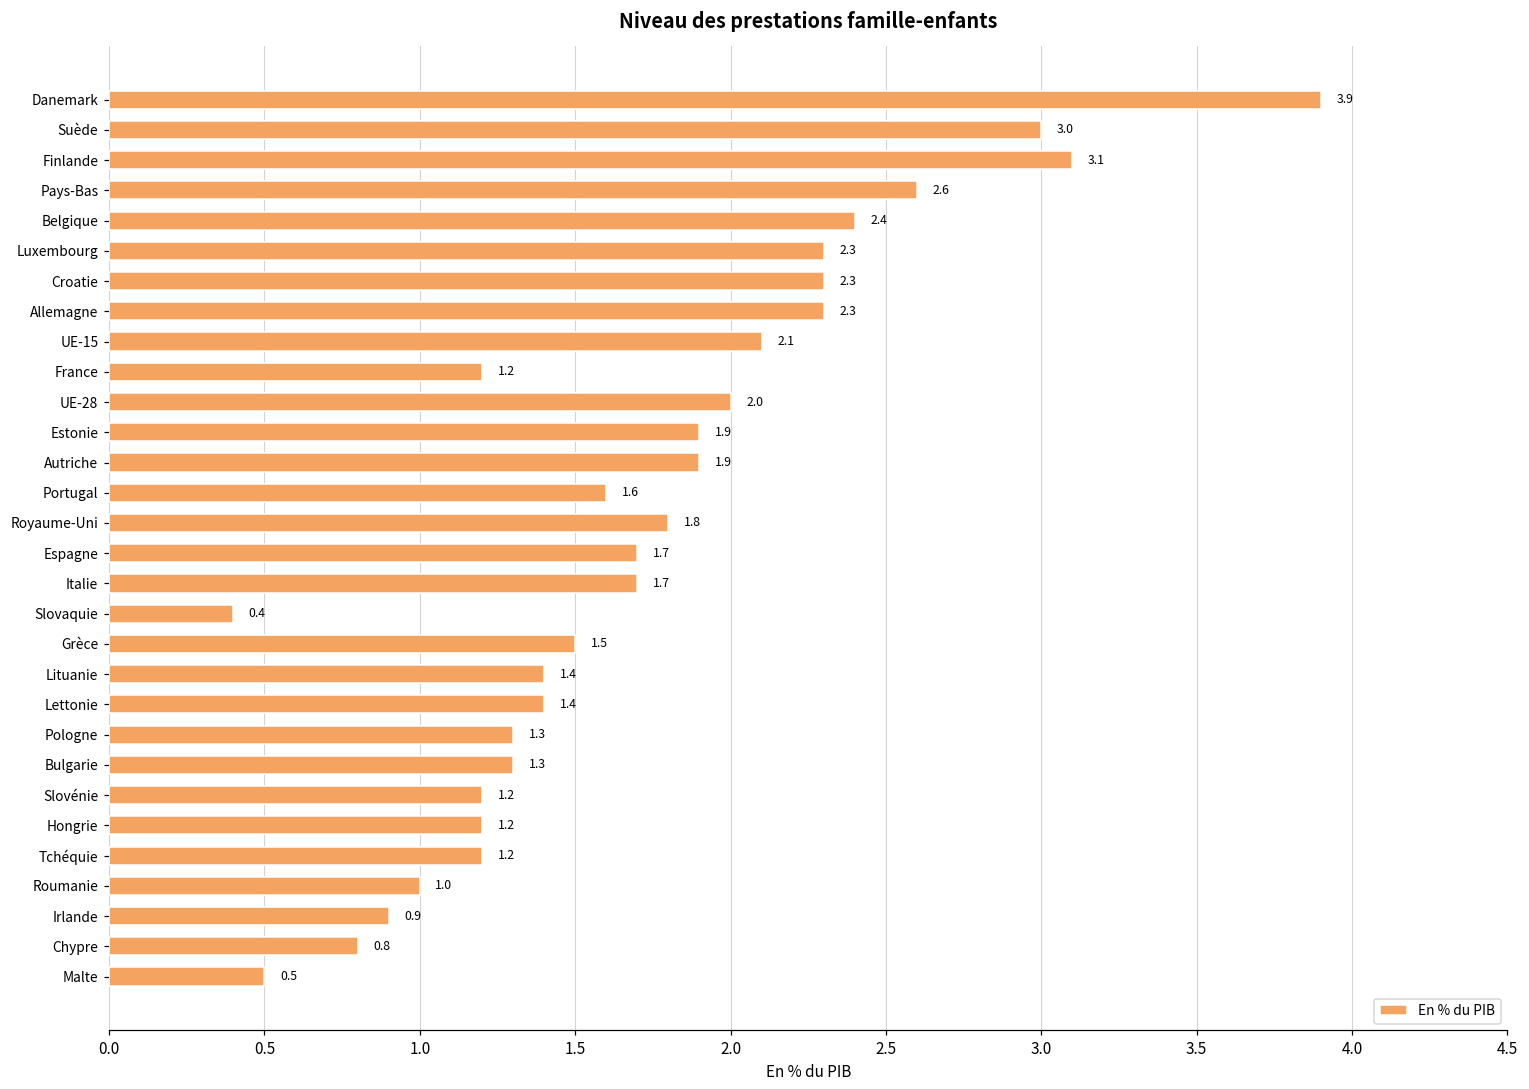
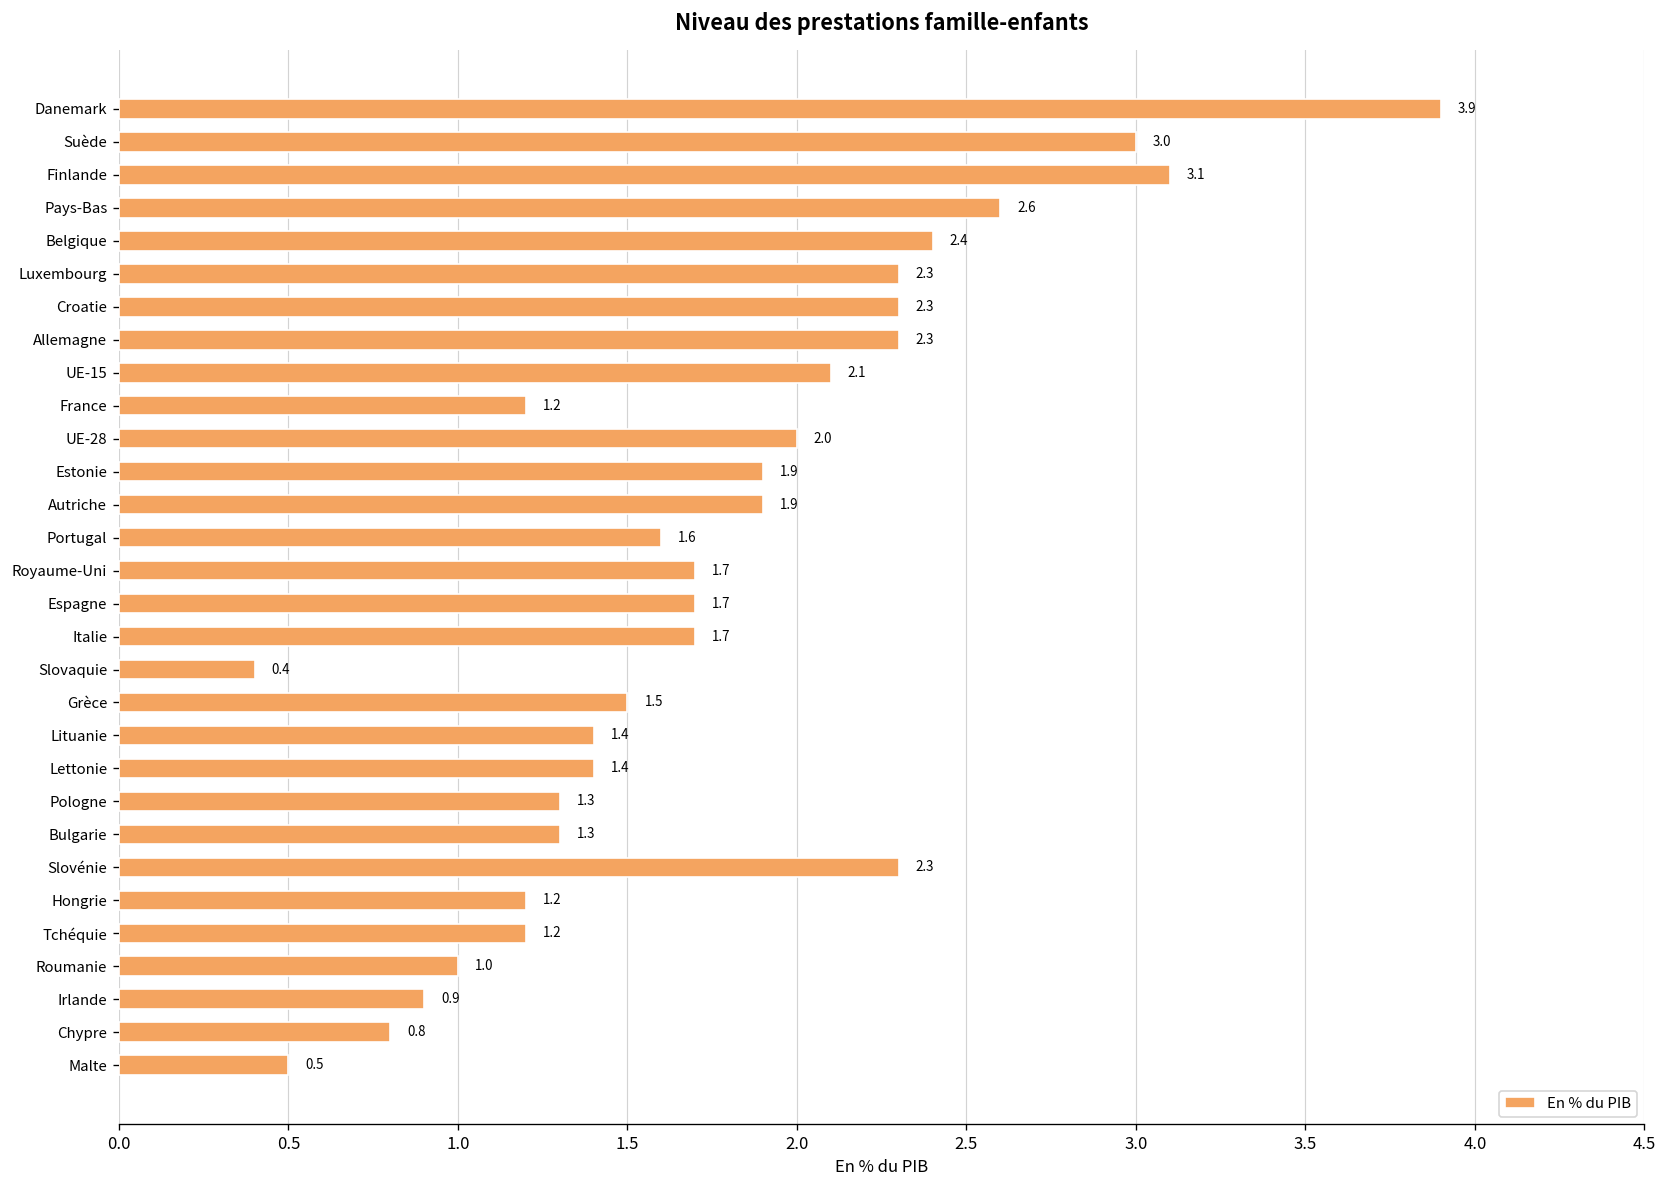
Royaume-Uni: 1.8 -> 1.7
Slovénie: 1.2 -> 2.3
